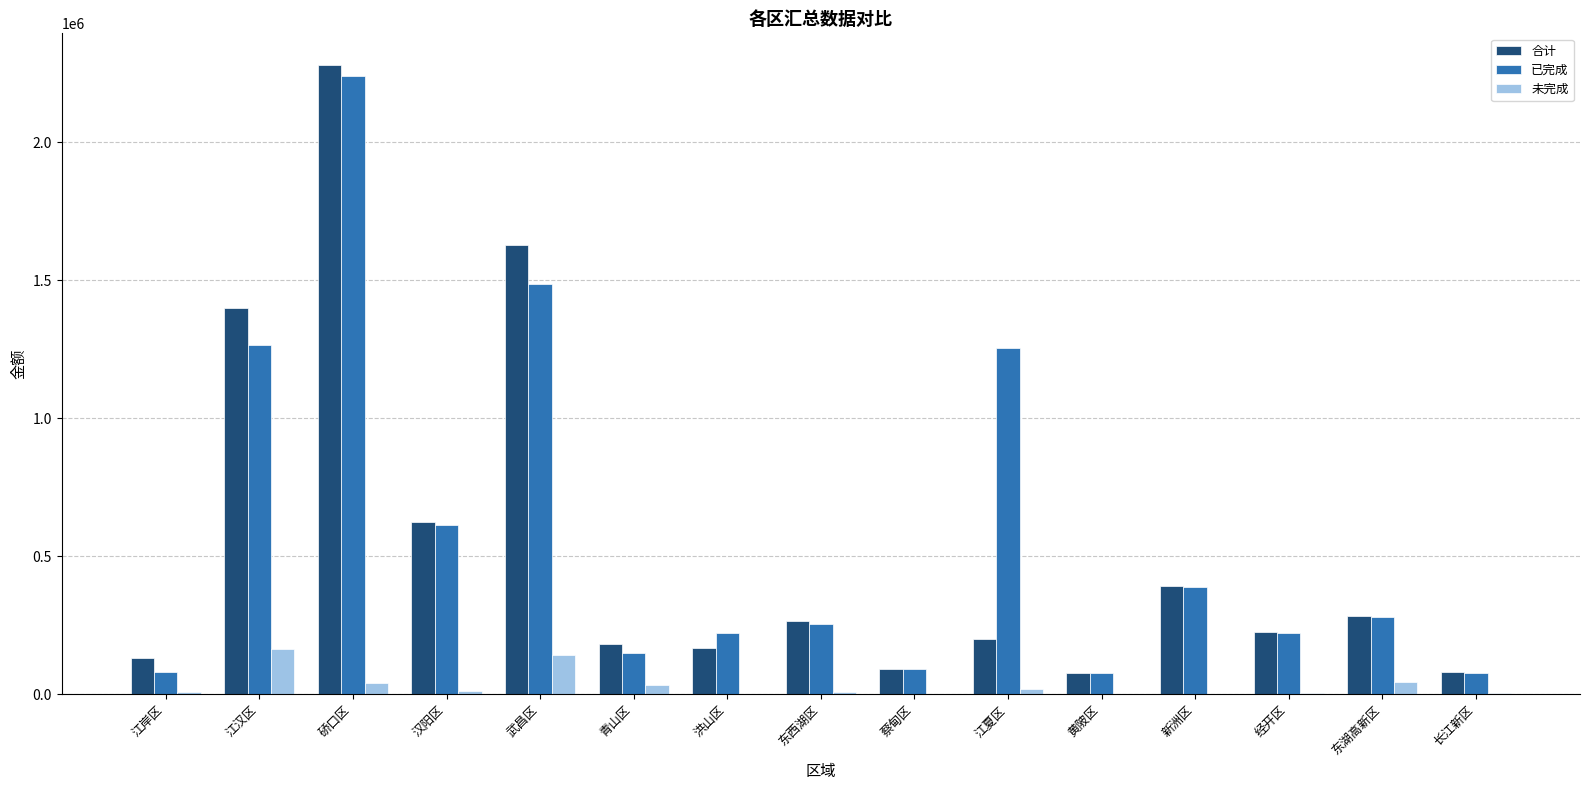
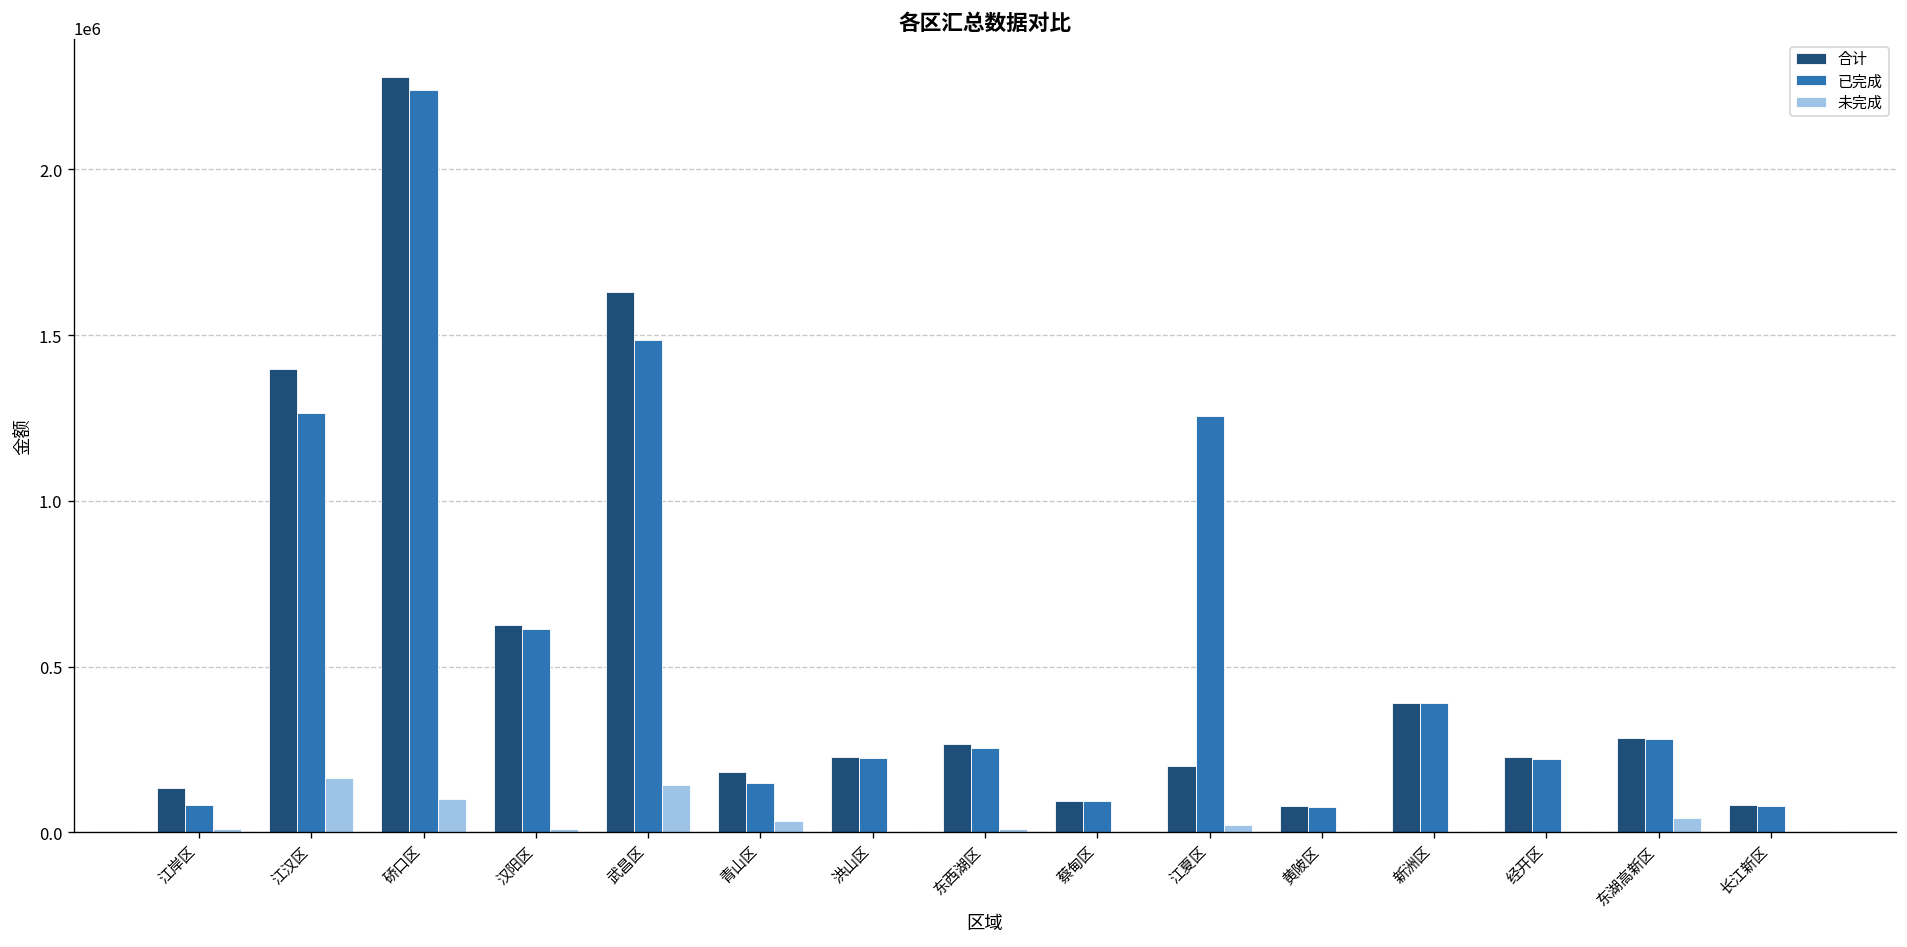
未完成, 硚口区: 40000 -> 100000
合计, 洪山区: 170000 -> 230000
